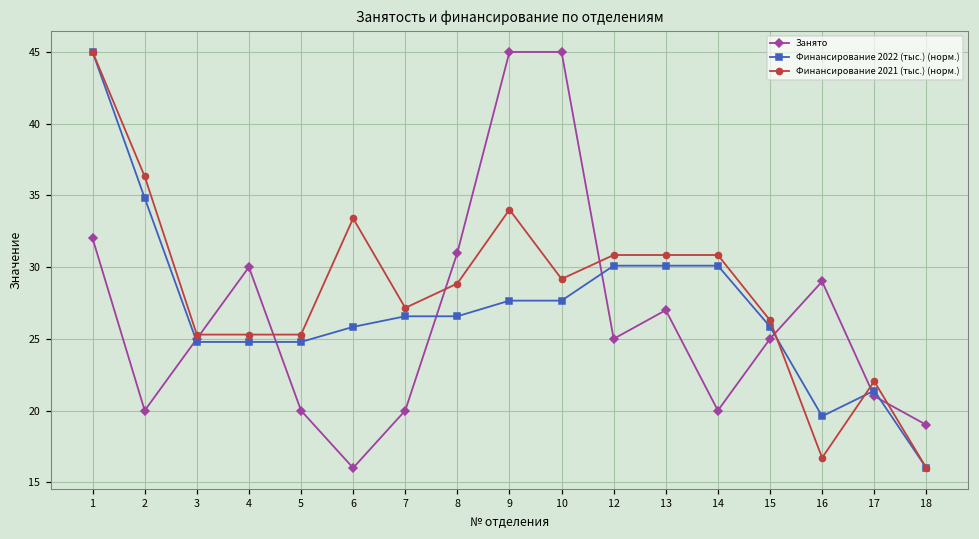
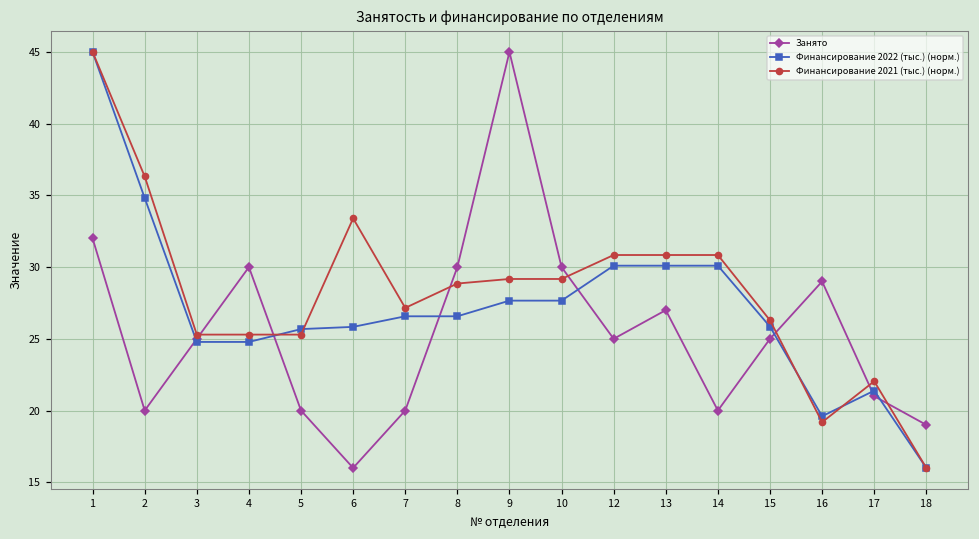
Финансирование 2022 (тыс.) (норм.), 5: 24.8 -> 25.7
Занято, 8: 31 -> 30
Финансирование 2021 (тыс.) (норм.), 9: 34.0 -> 29.2
Занято, 10: 45 -> 30
Финансирование 2021 (тыс.) (норм.), 16: 16.7 -> 19.2
